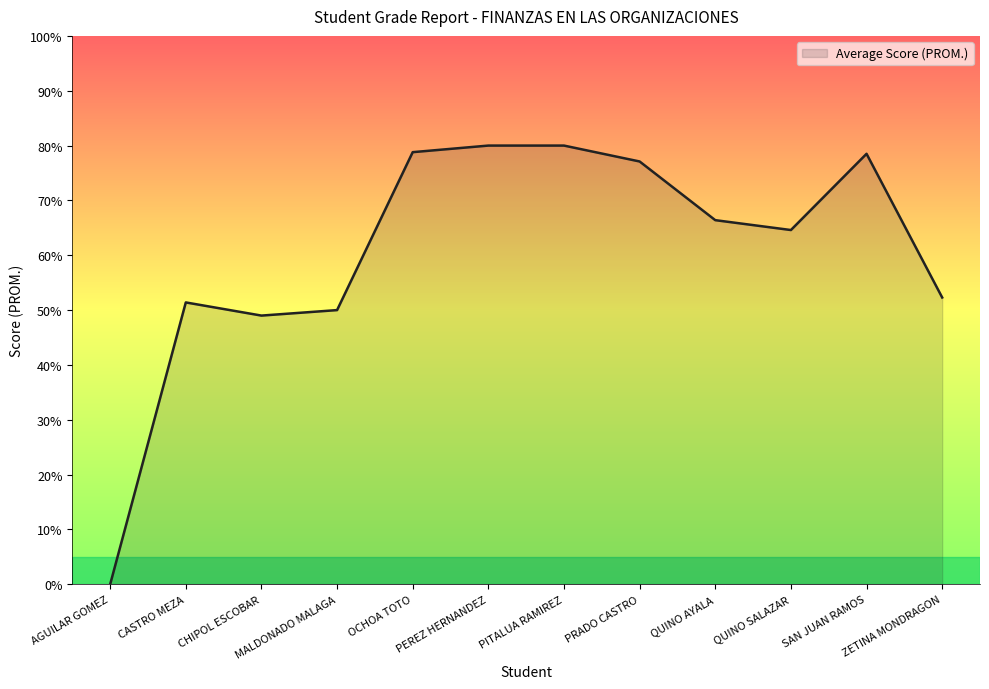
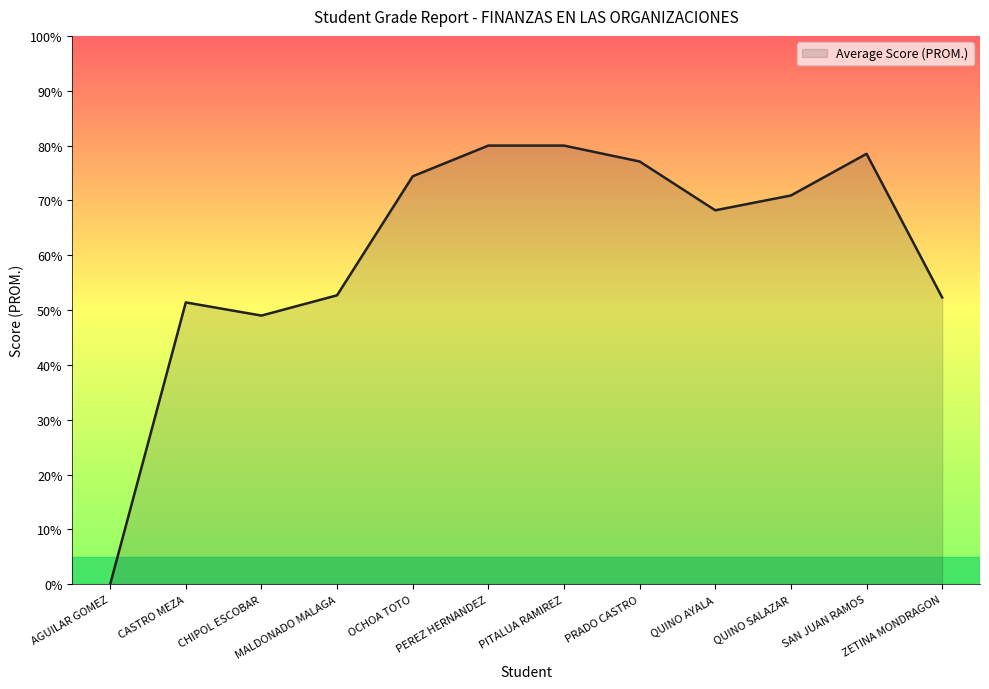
MALDONADO MALAGA: 50% -> 53%
OCHOA TOTO: 79% -> 74%
QUINO AYALA: 66% -> 68%
QUINO SALAZAR: 65% -> 71%
